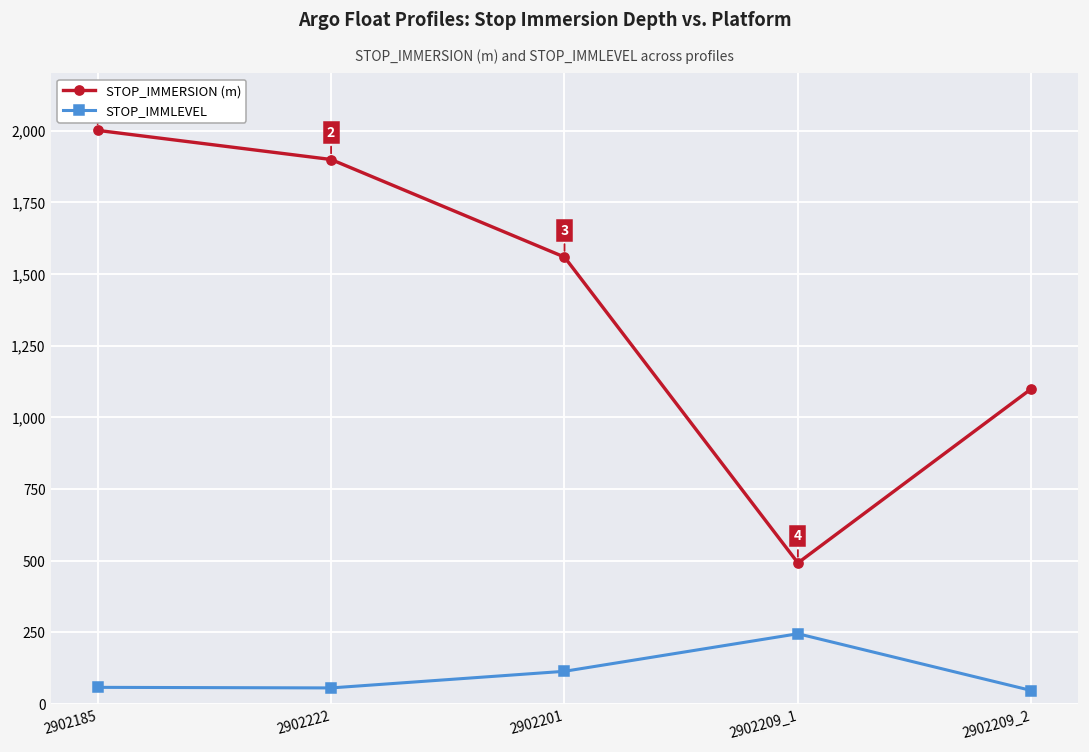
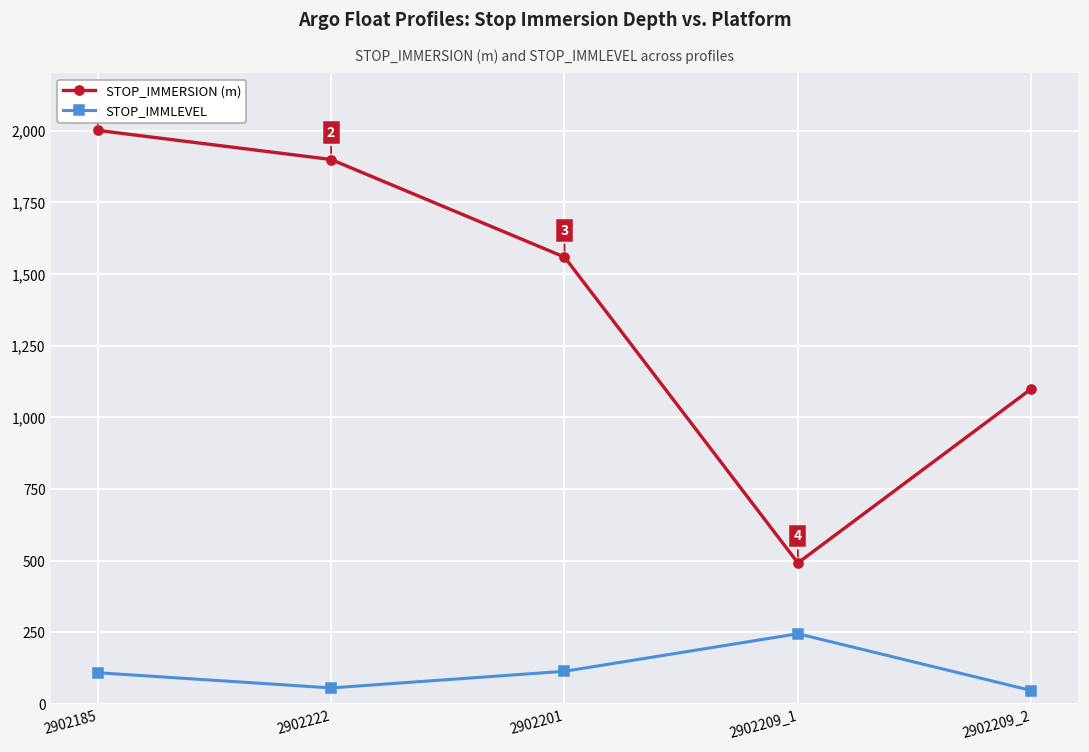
STOP_IMMLEVEL, 2902185: 60 -> 110
